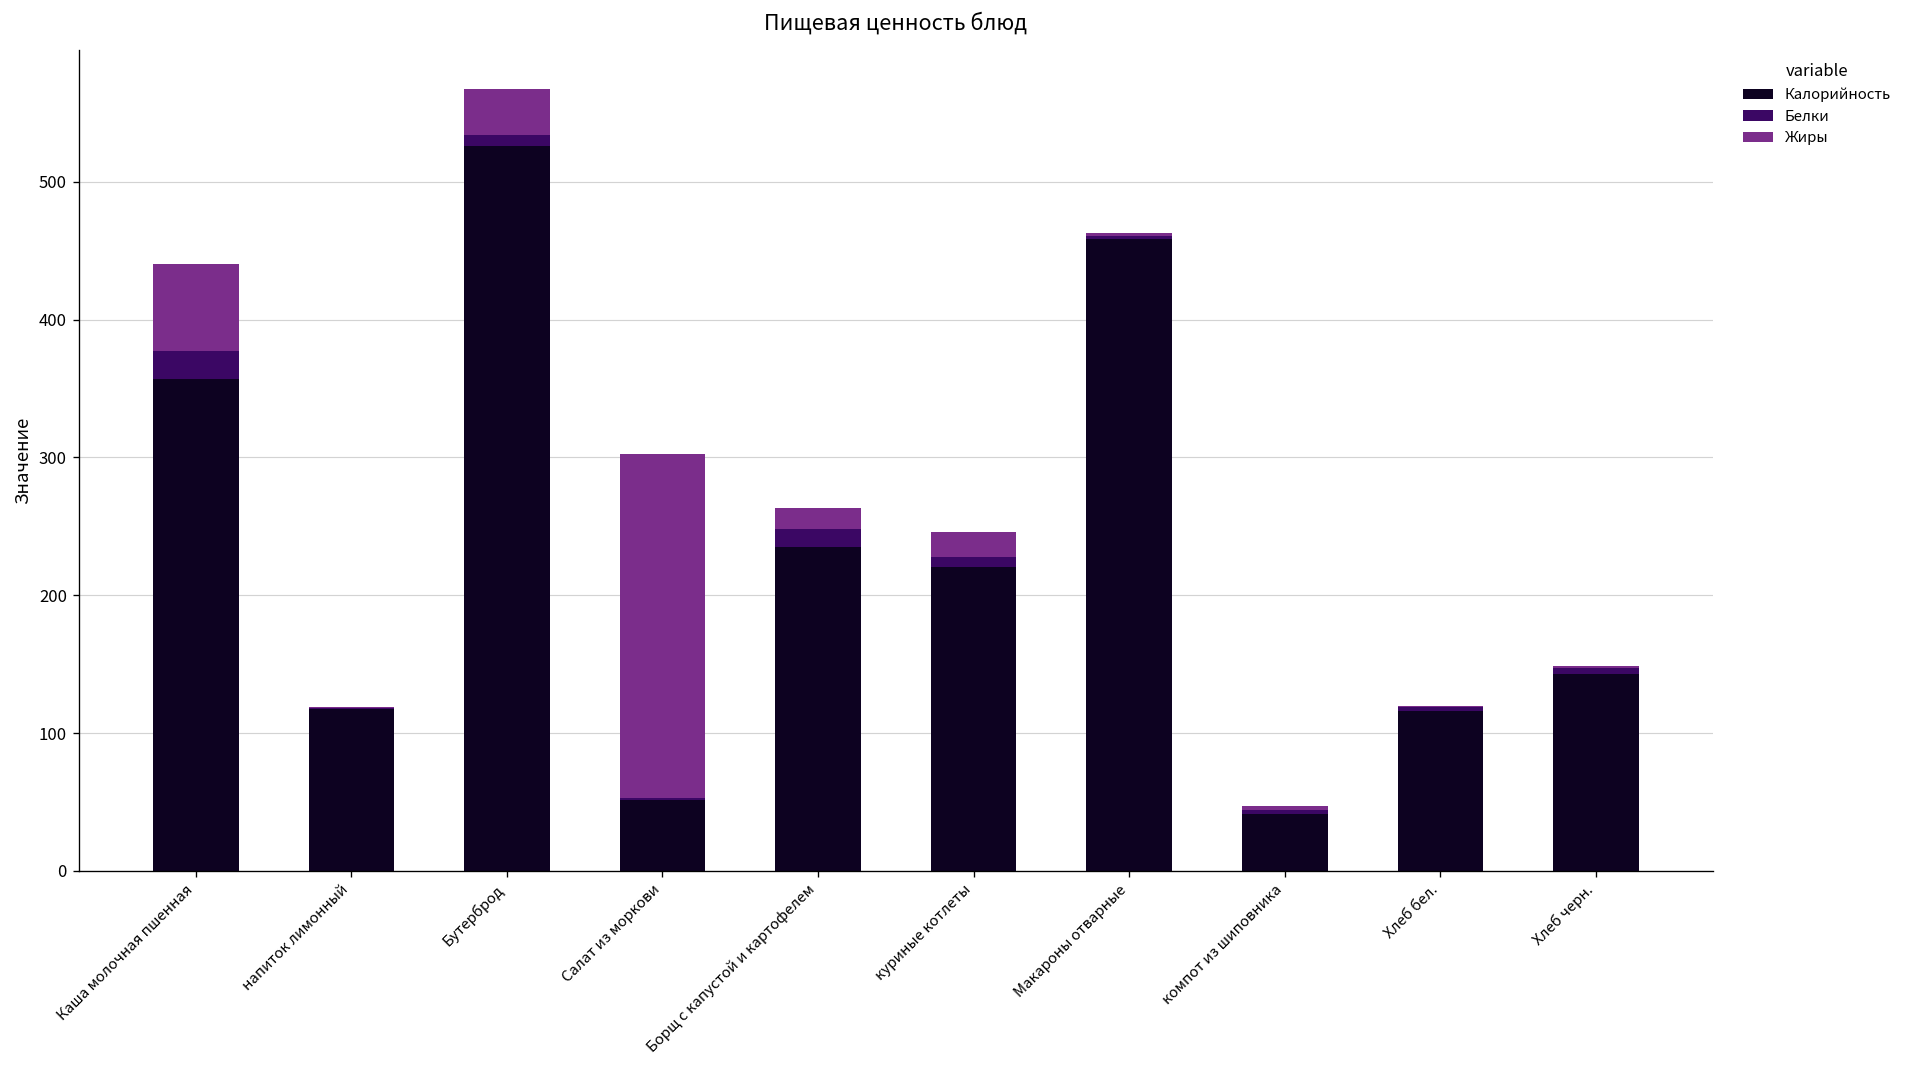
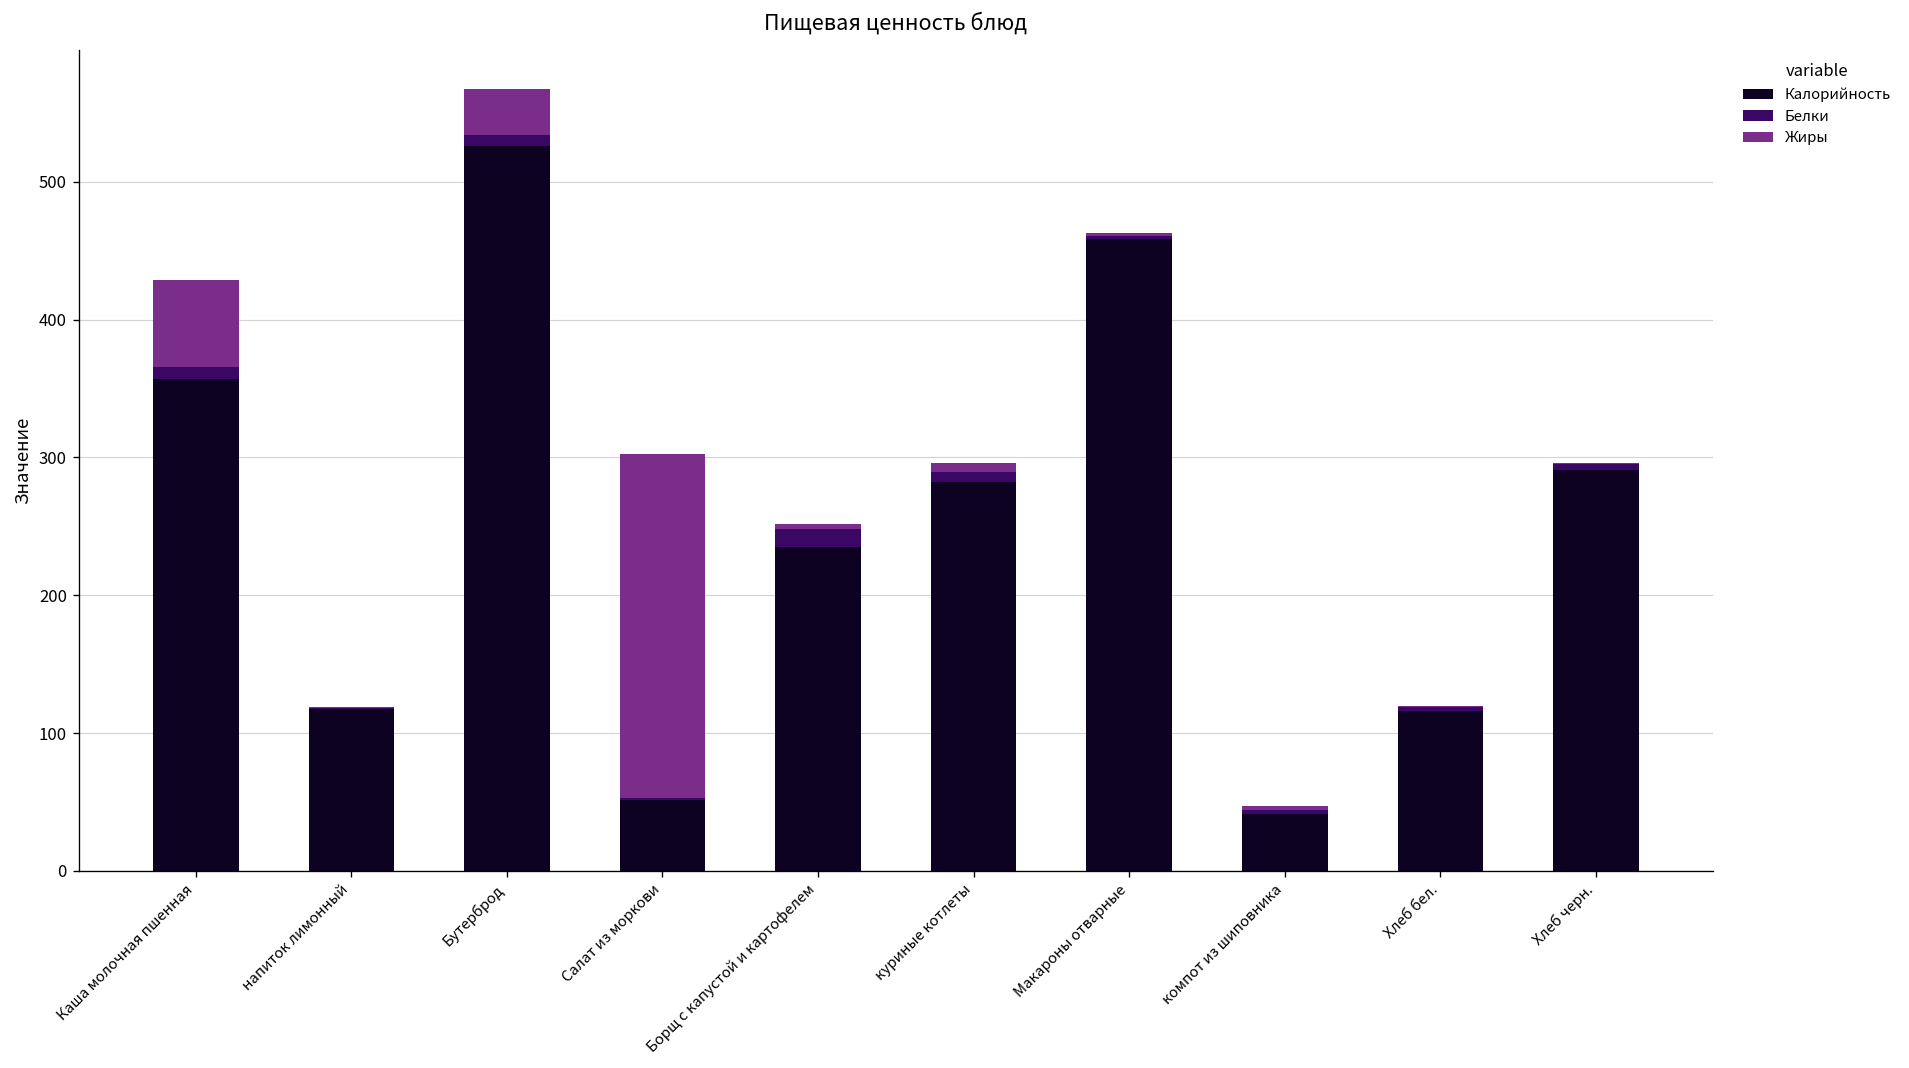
Белки, Каша молочная пшенная: 20 -> 9
Жиры, Борщ с капустой и картофелем: 16 -> 4
Калорийность, куриные котлеты: 220 -> 283
Жиры, куриные котлеты: 18 -> 7
Калорийность, Хлеб черн.: 143 -> 291
